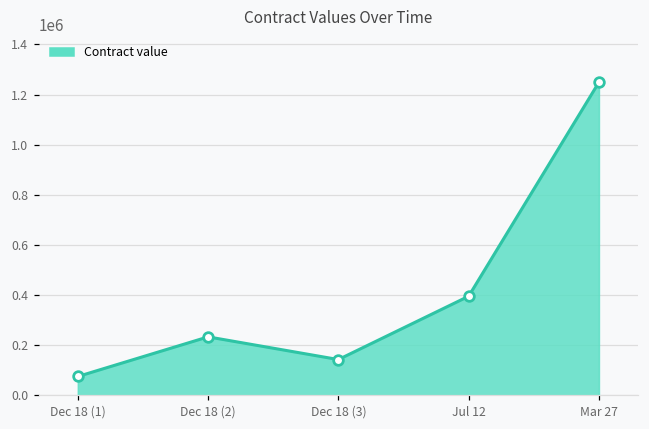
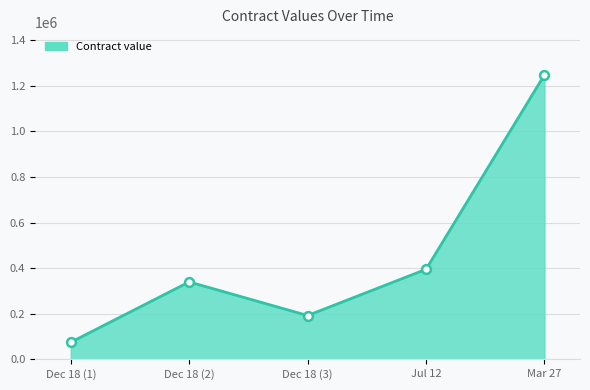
Dec 18 (2): 230000 -> 340000
Dec 18 (3): 140000 -> 190000
